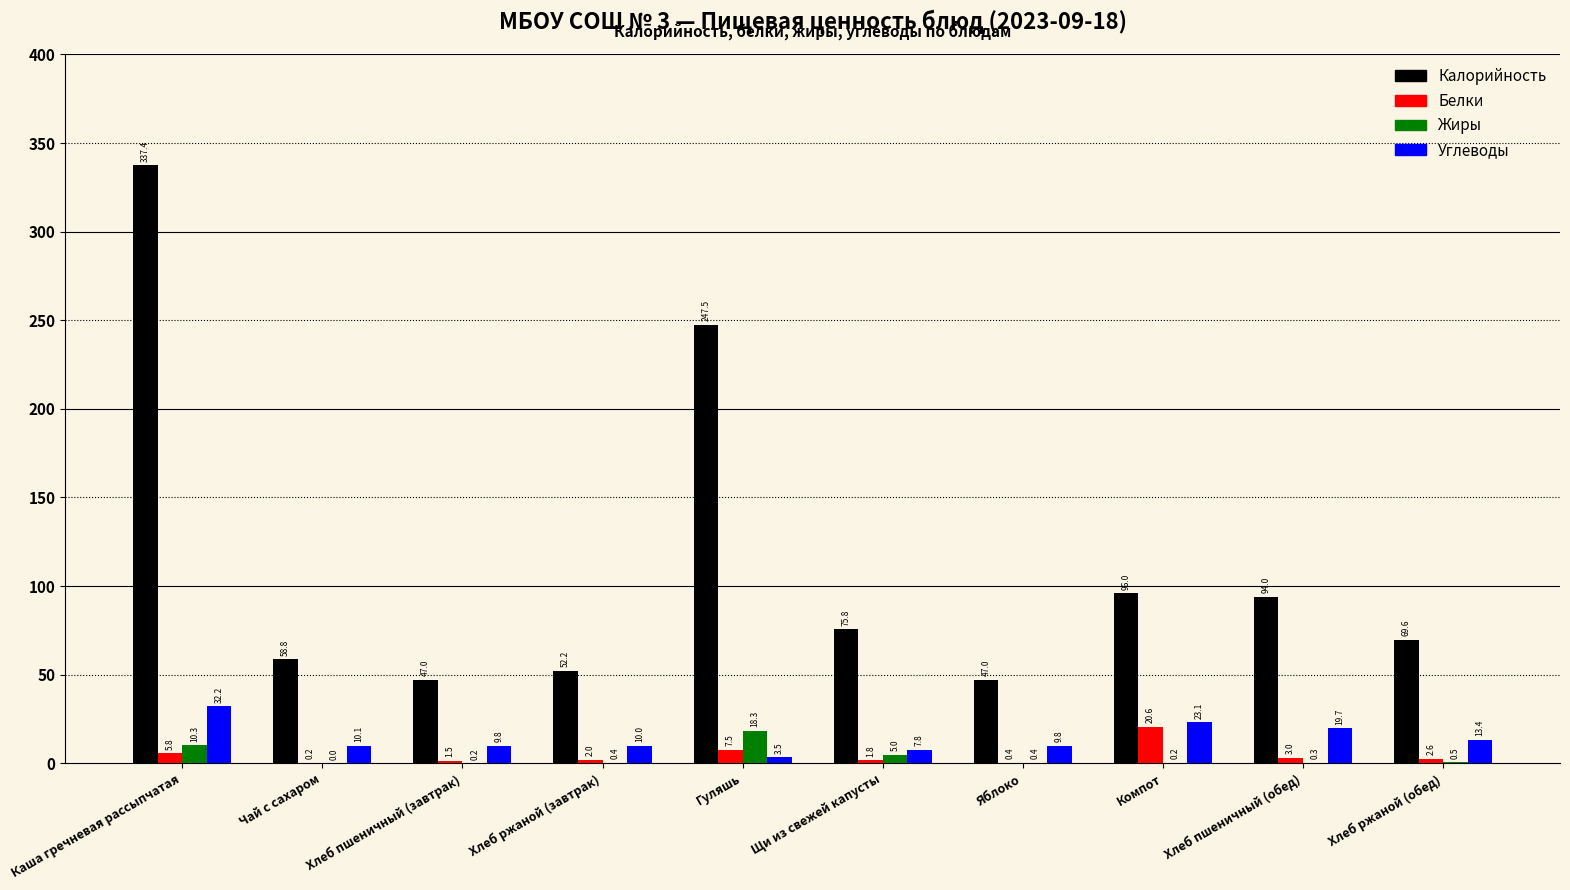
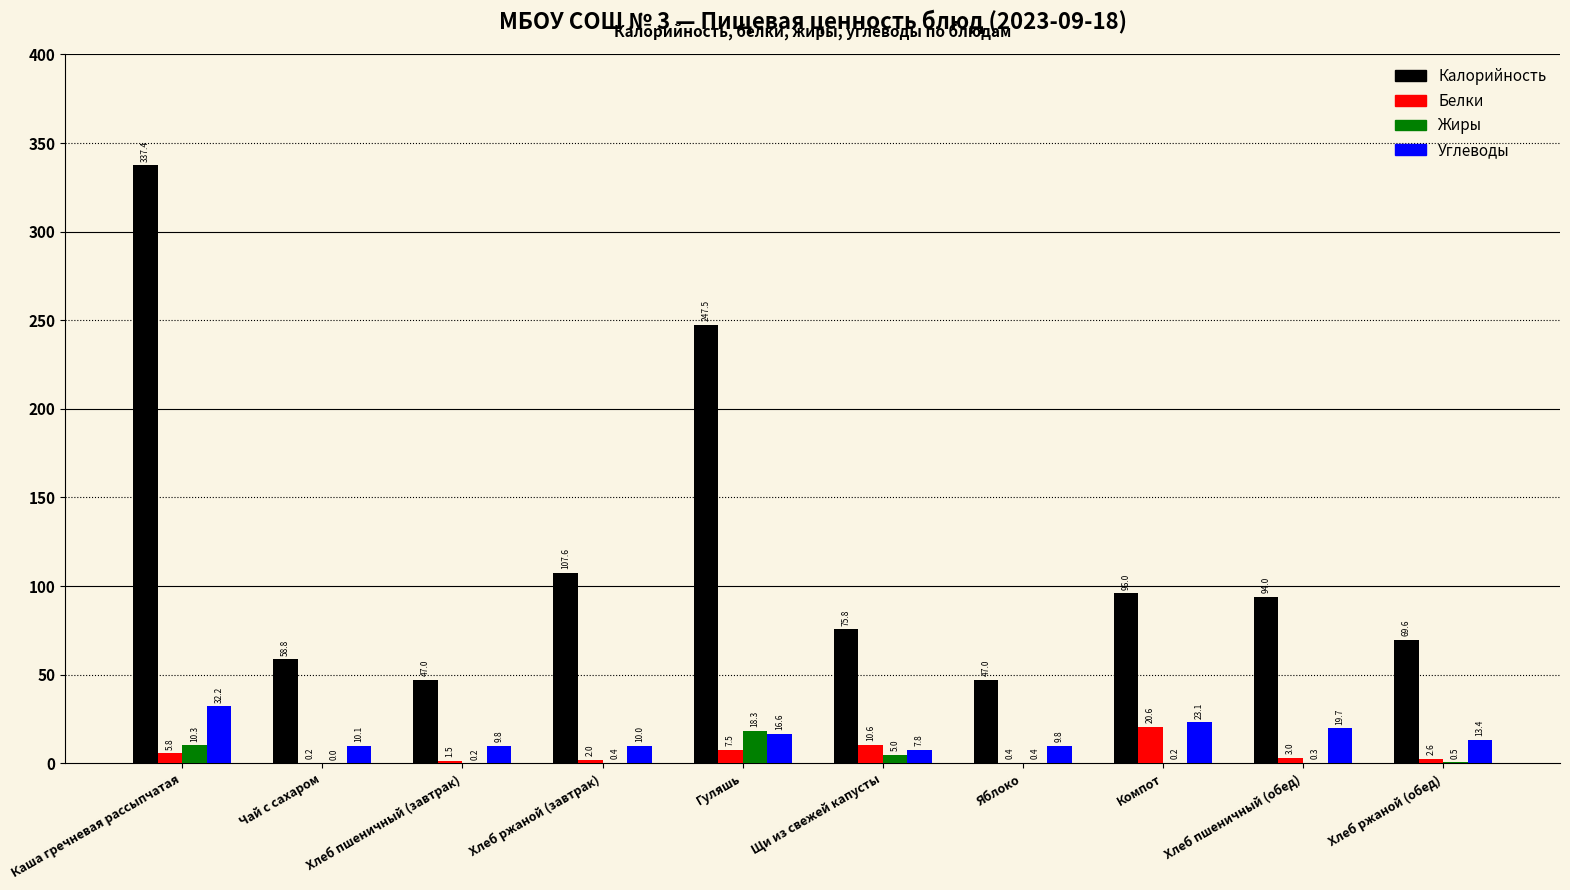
Калорийность, Хлеб ржаной (завтрак): 52.2 -> 107.6
Углеводы, Гуляшь: 3.5 -> 16.6
Белки, Щи из свежей капусты: 1.8 -> 10.6
